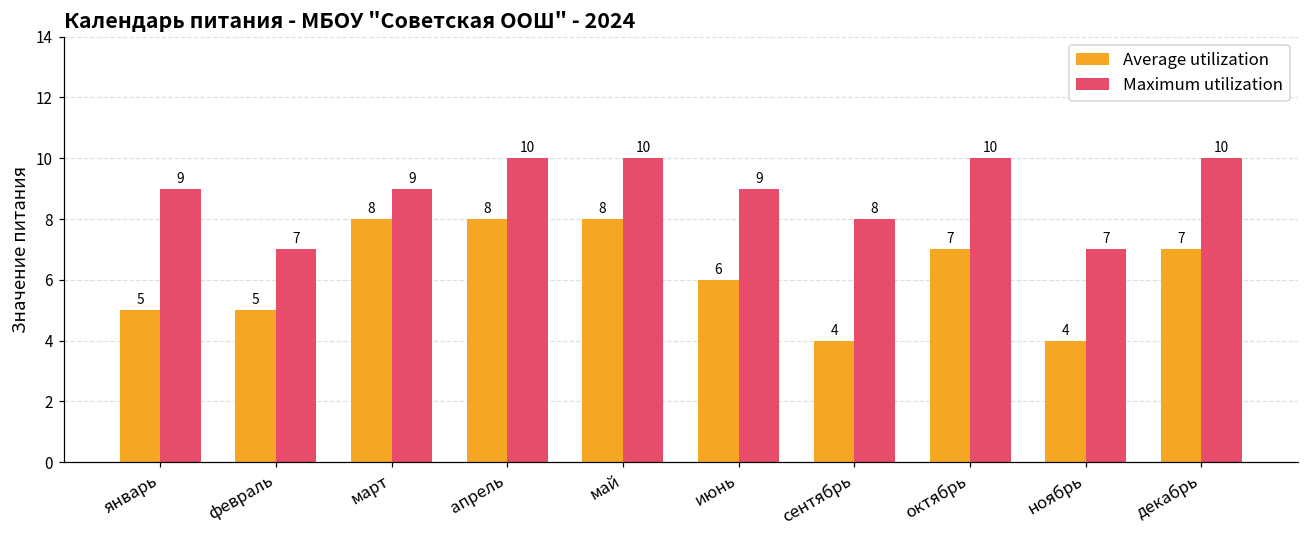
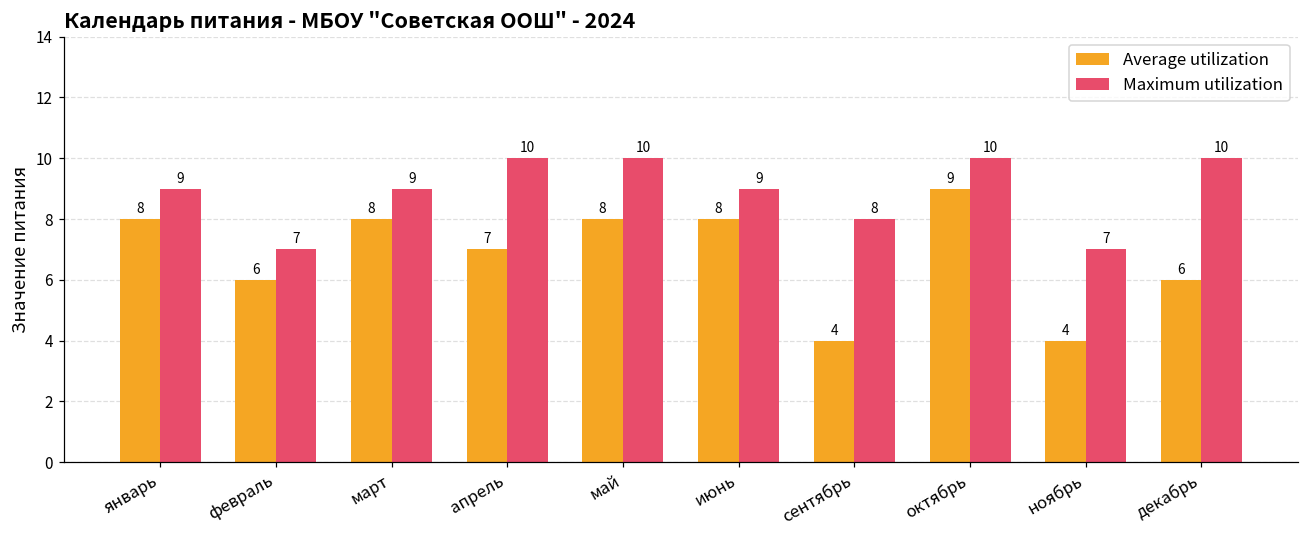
Average utilization, январь: 5 -> 8
Average utilization, февраль: 5 -> 6
Average utilization, апрель: 8 -> 7
Average utilization, июнь: 6 -> 8
Average utilization, октябрь: 7 -> 9
Average utilization, декабрь: 7 -> 6
